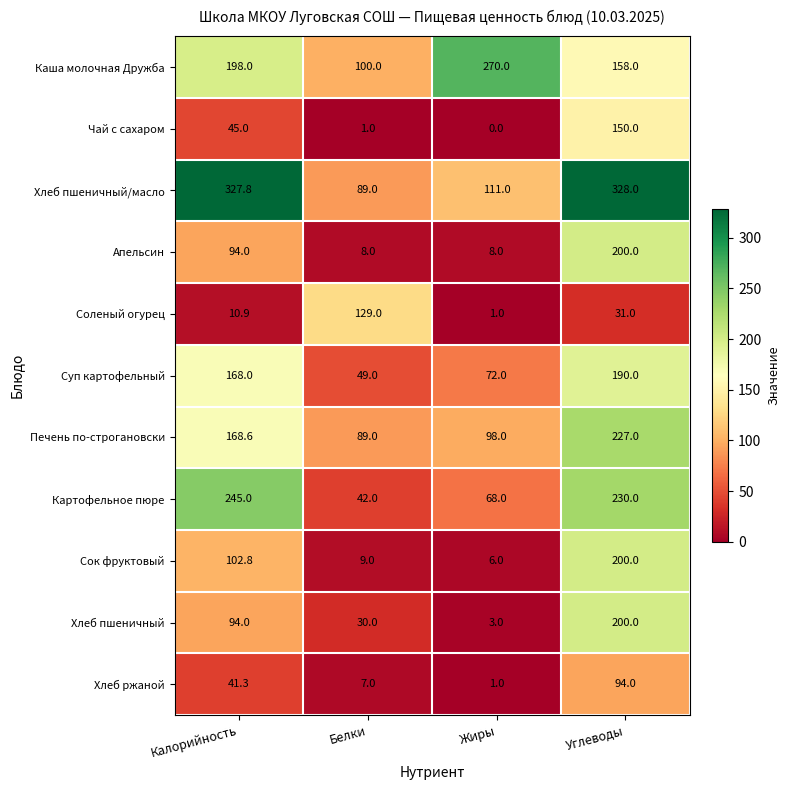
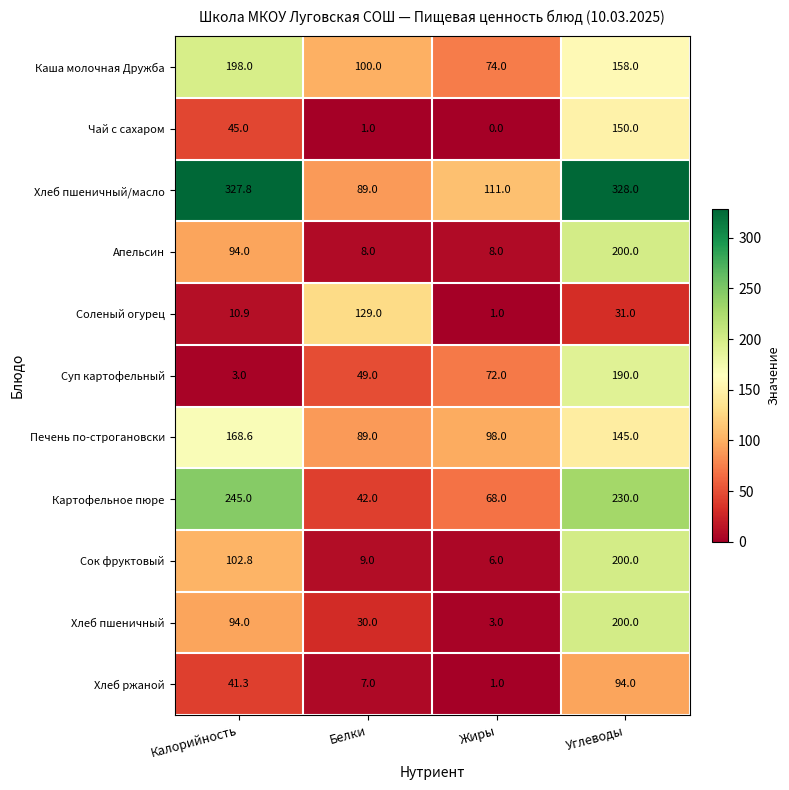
Каша молочная Дружба, Жиры: 270.0 -> 74.0
Суп картофельный, Калорийность: 168.0 -> 3.0
Печень по-строгановски, Углеводы: 227.0 -> 145.0
